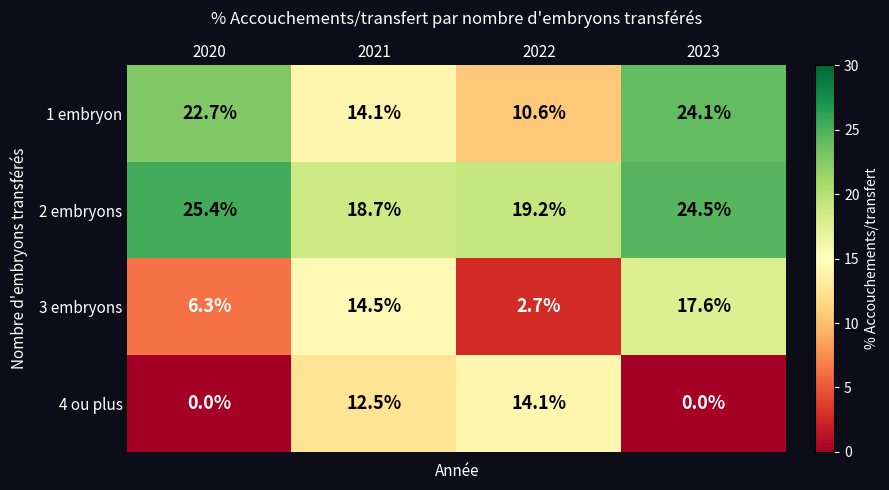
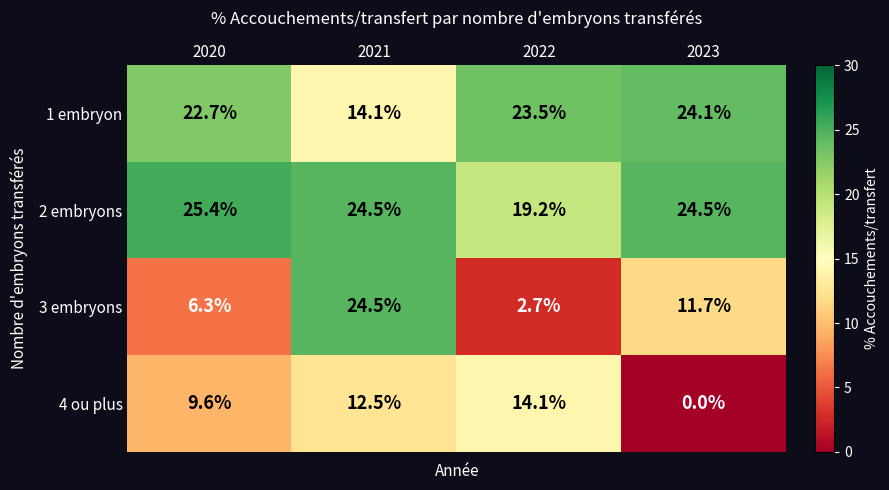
1 embryon, 2022: 10.6% -> 23.5%
2 embryons, 2021: 18.7% -> 24.5%
3 embryons, 2021: 14.5% -> 24.5%
3 embryons, 2023: 17.6% -> 11.7%
4 ou plus, 2020: 0.0% -> 9.6%
